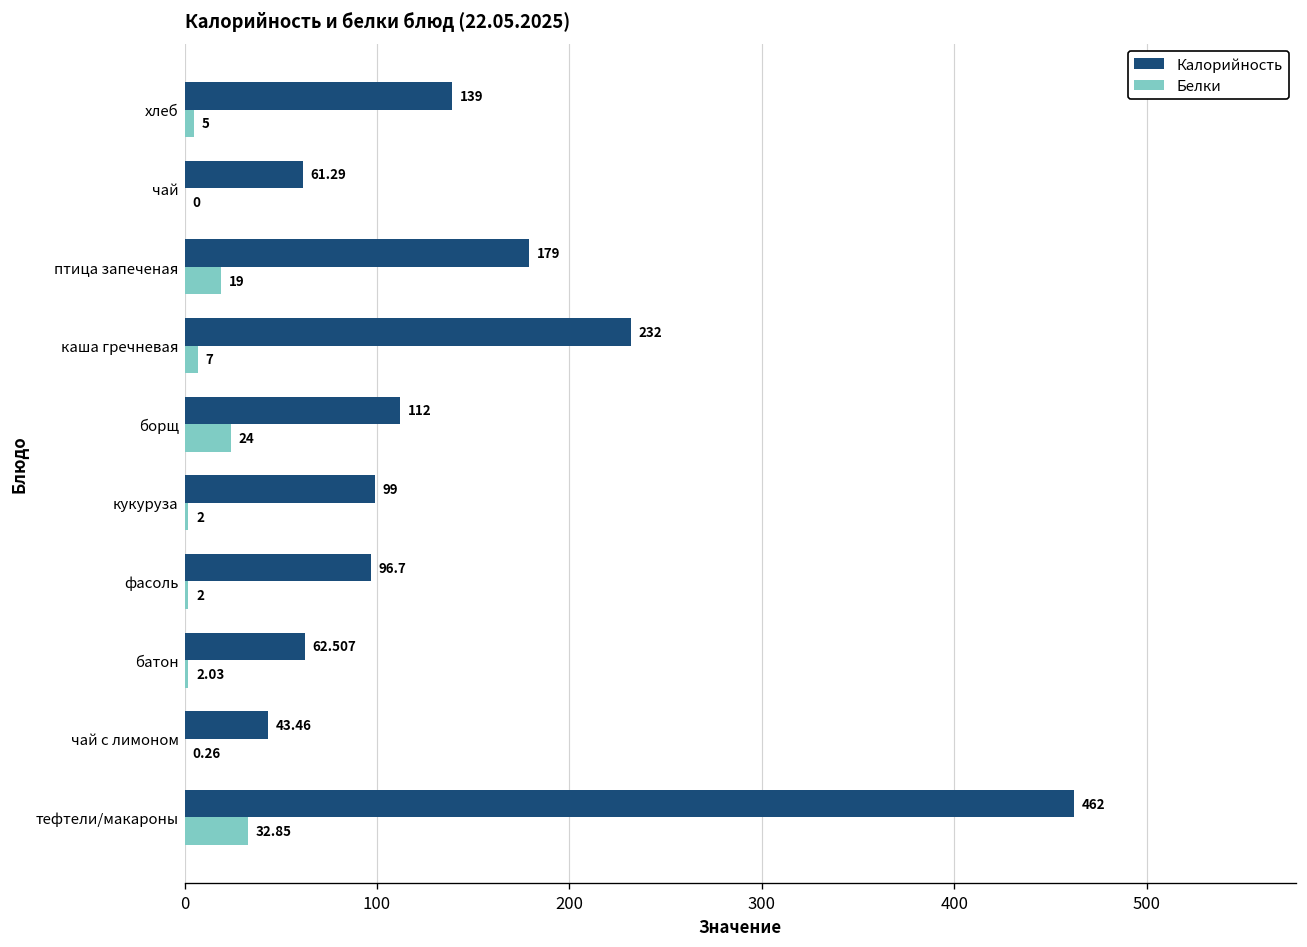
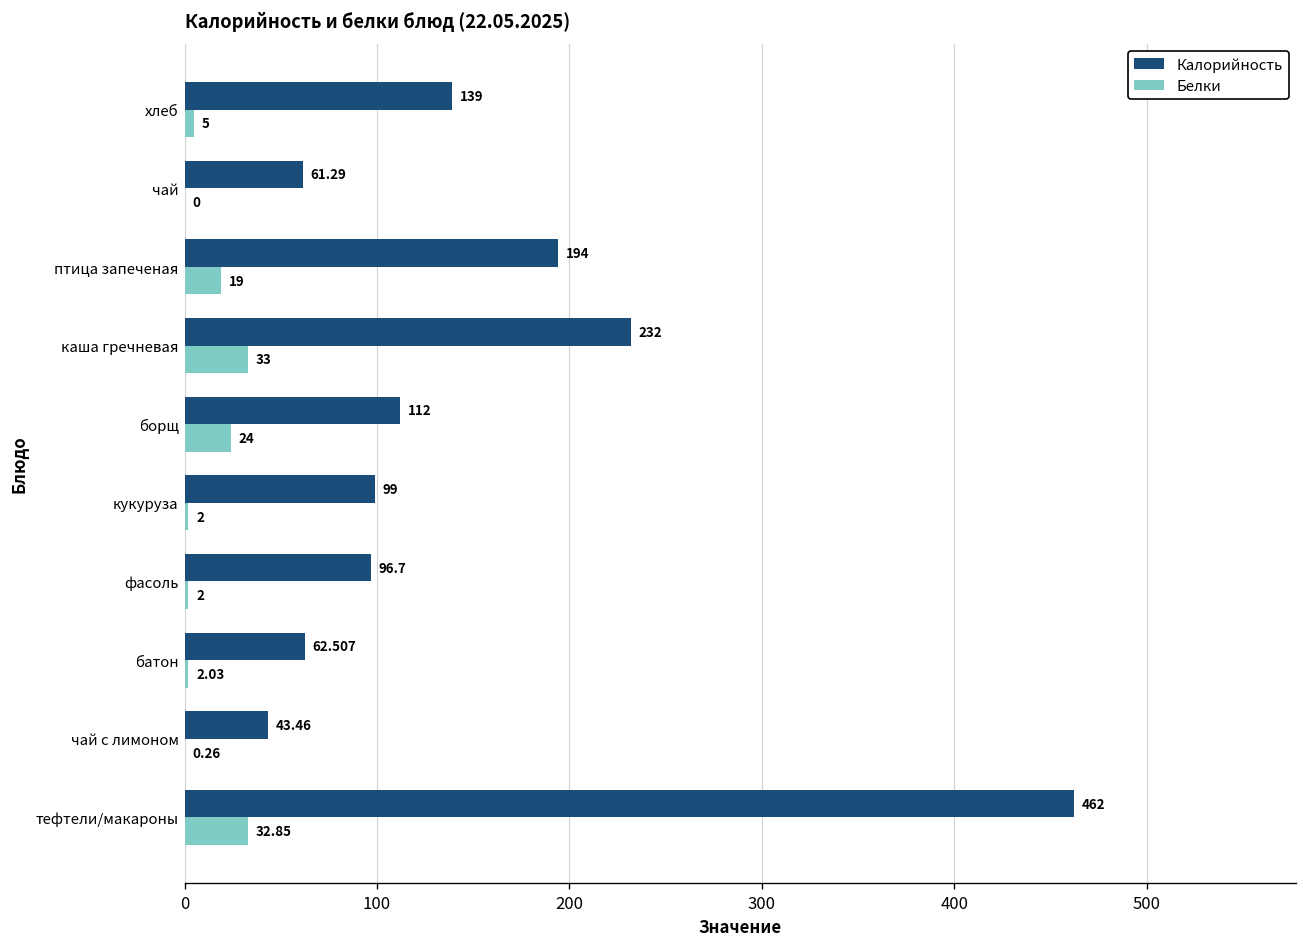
Калорийность, птица запеченая: 179 -> 194
Белки, каша гречневая: 7 -> 33
